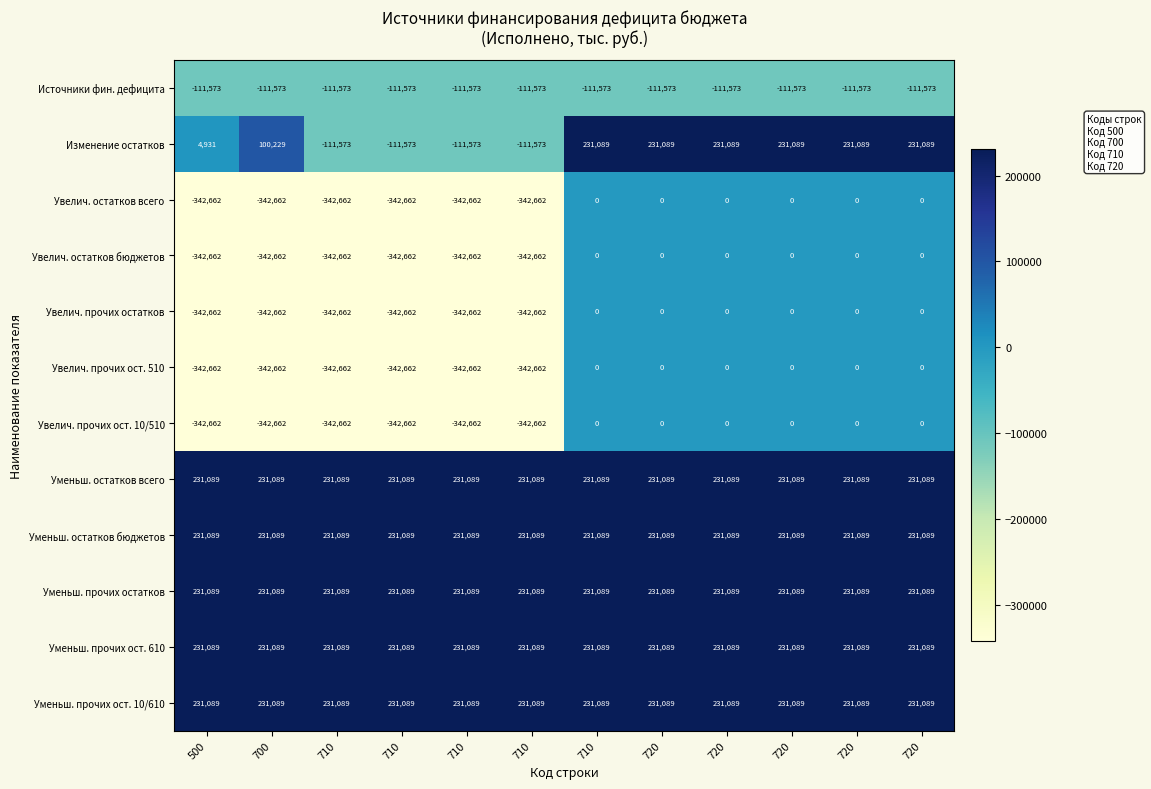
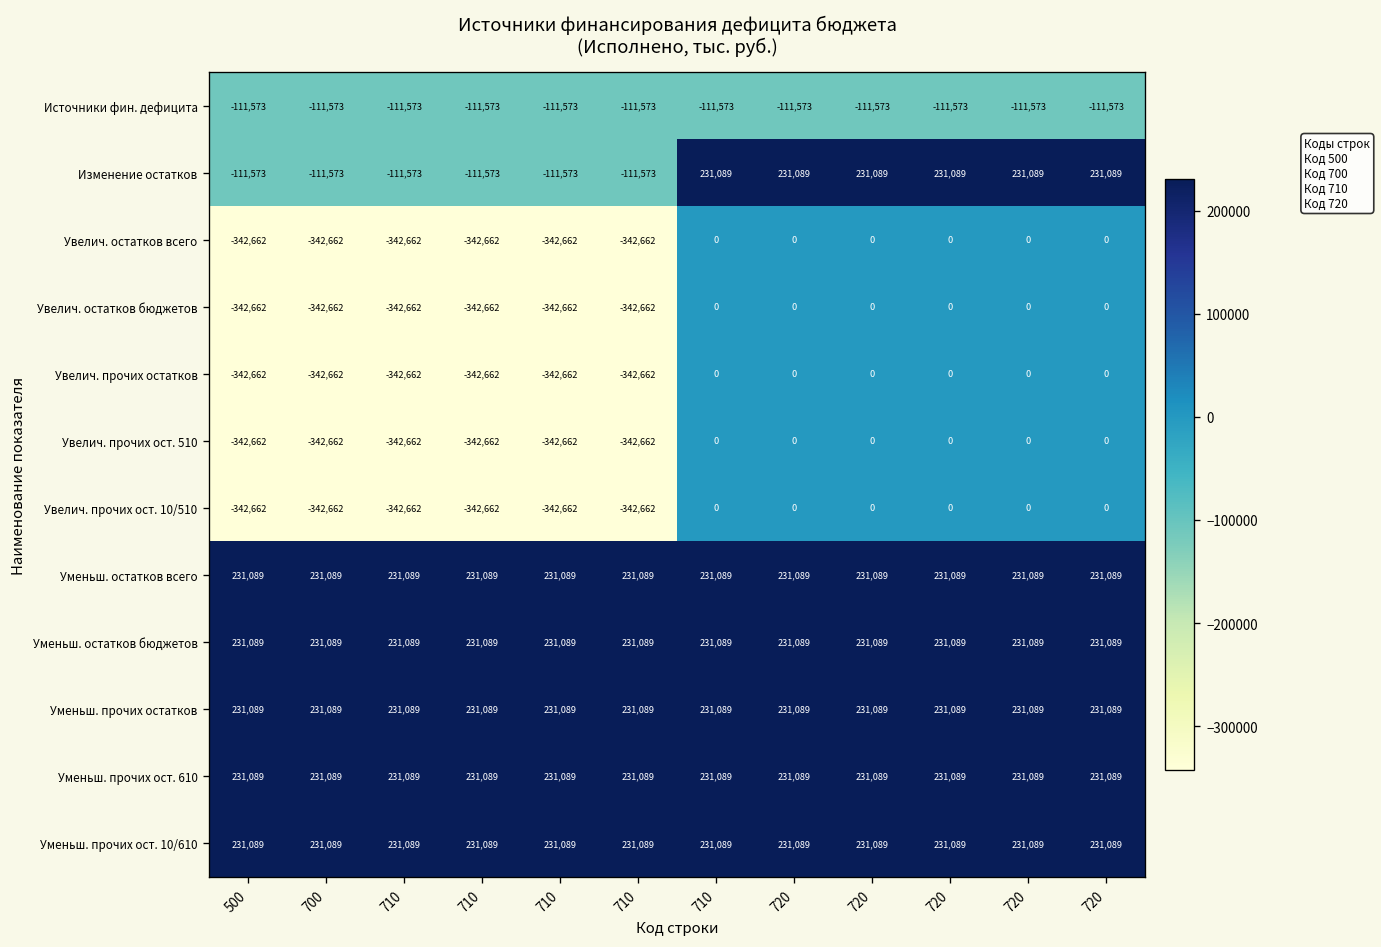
Изменение остатков, 500: 4,931 -> -111,573
Изменение остатков, 700: 100,229 -> -111,573
